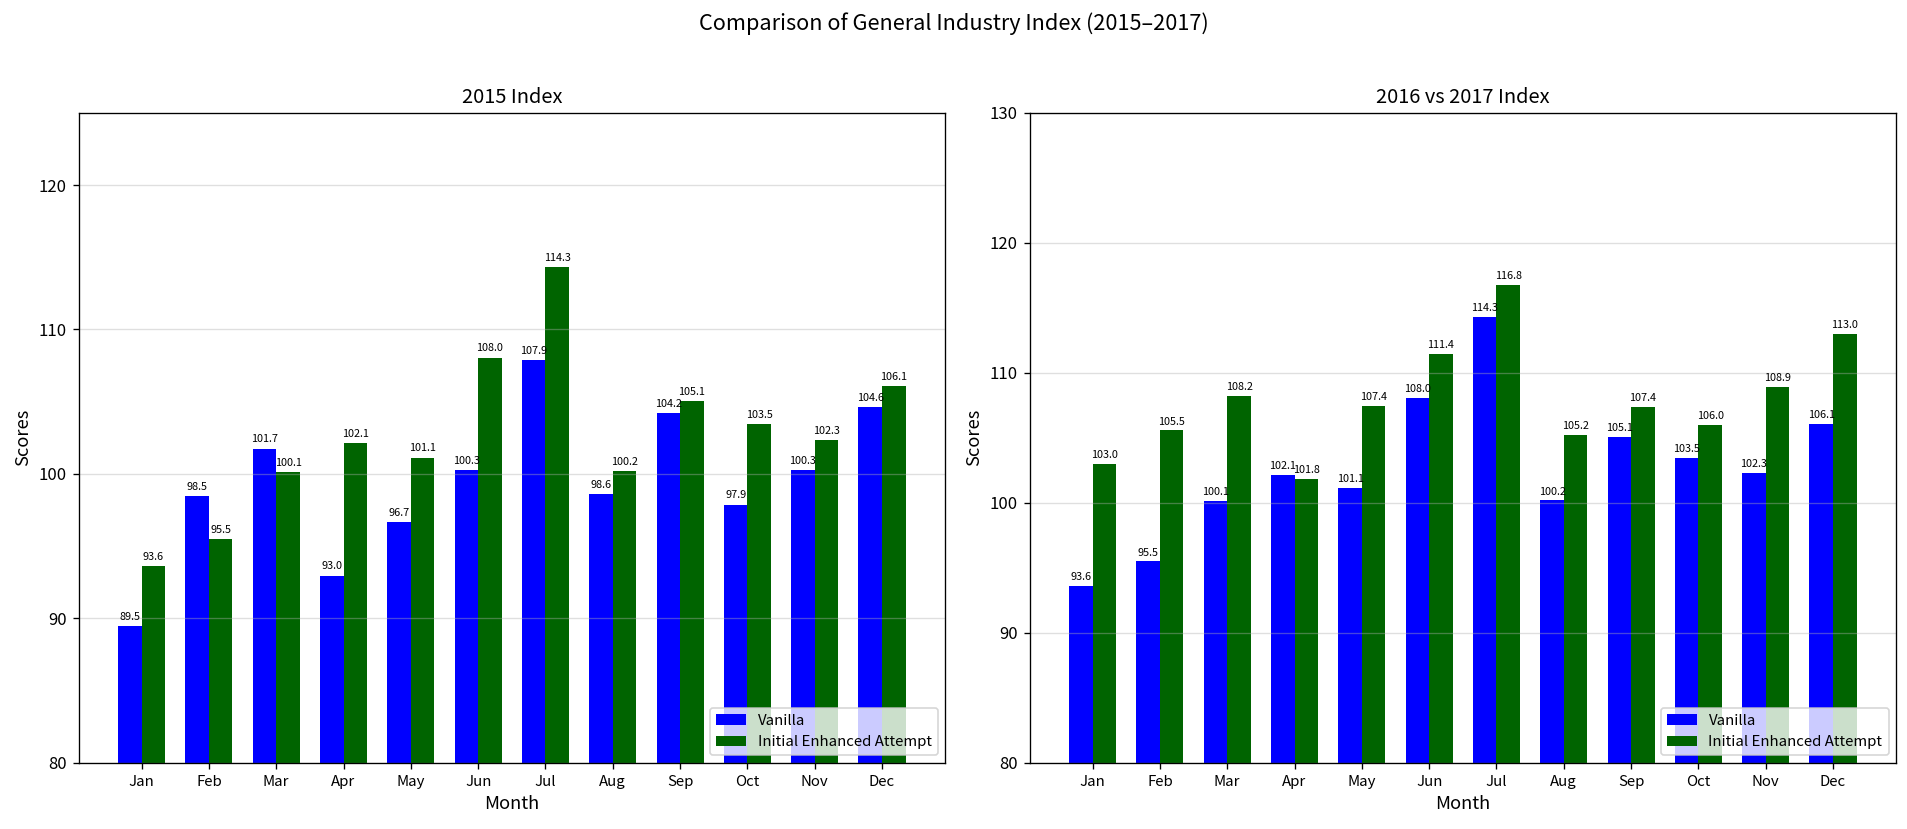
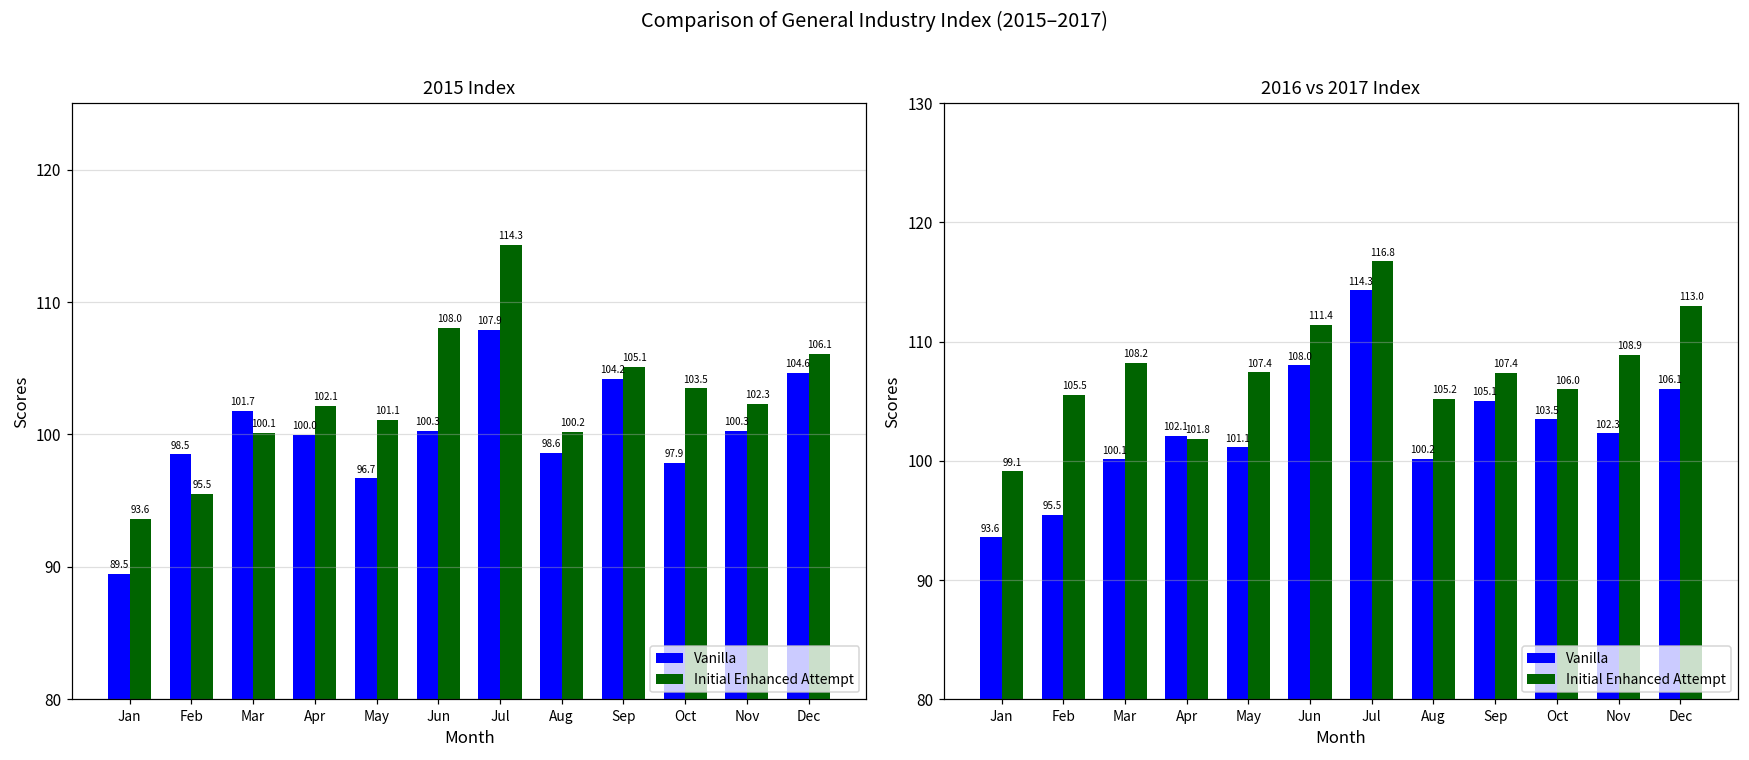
2015 Index, Vanilla, Apr: 93.0 -> 100.0
2016 vs 2017 Index, Initial Enhanced Attempt, Jan: 103.0 -> 99.1
